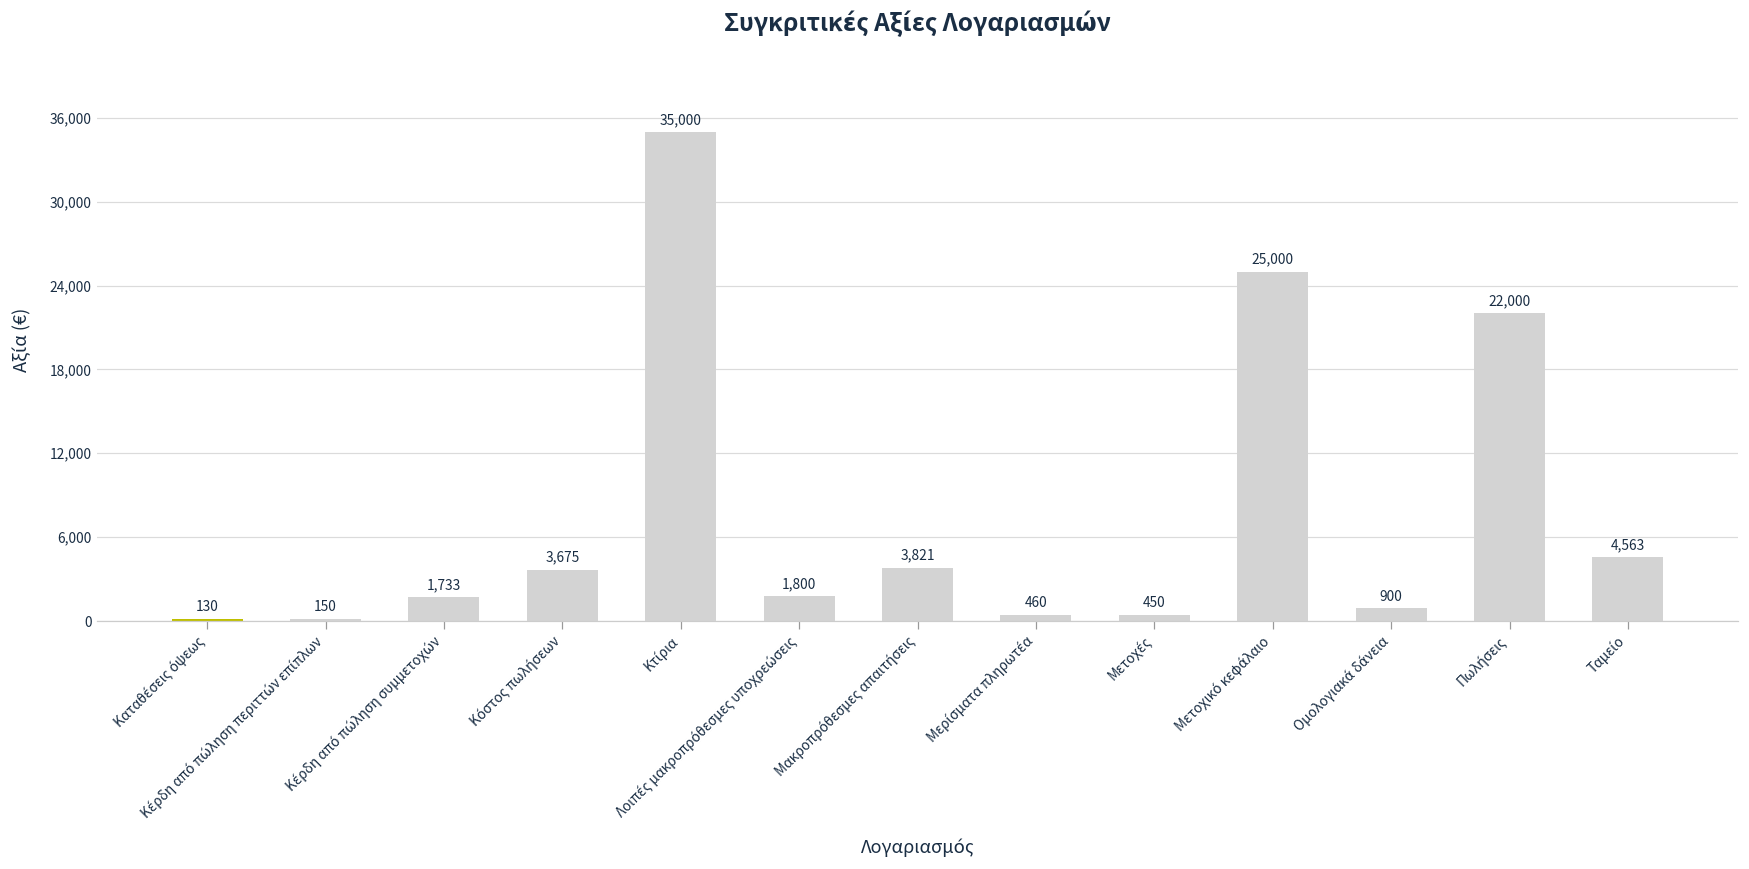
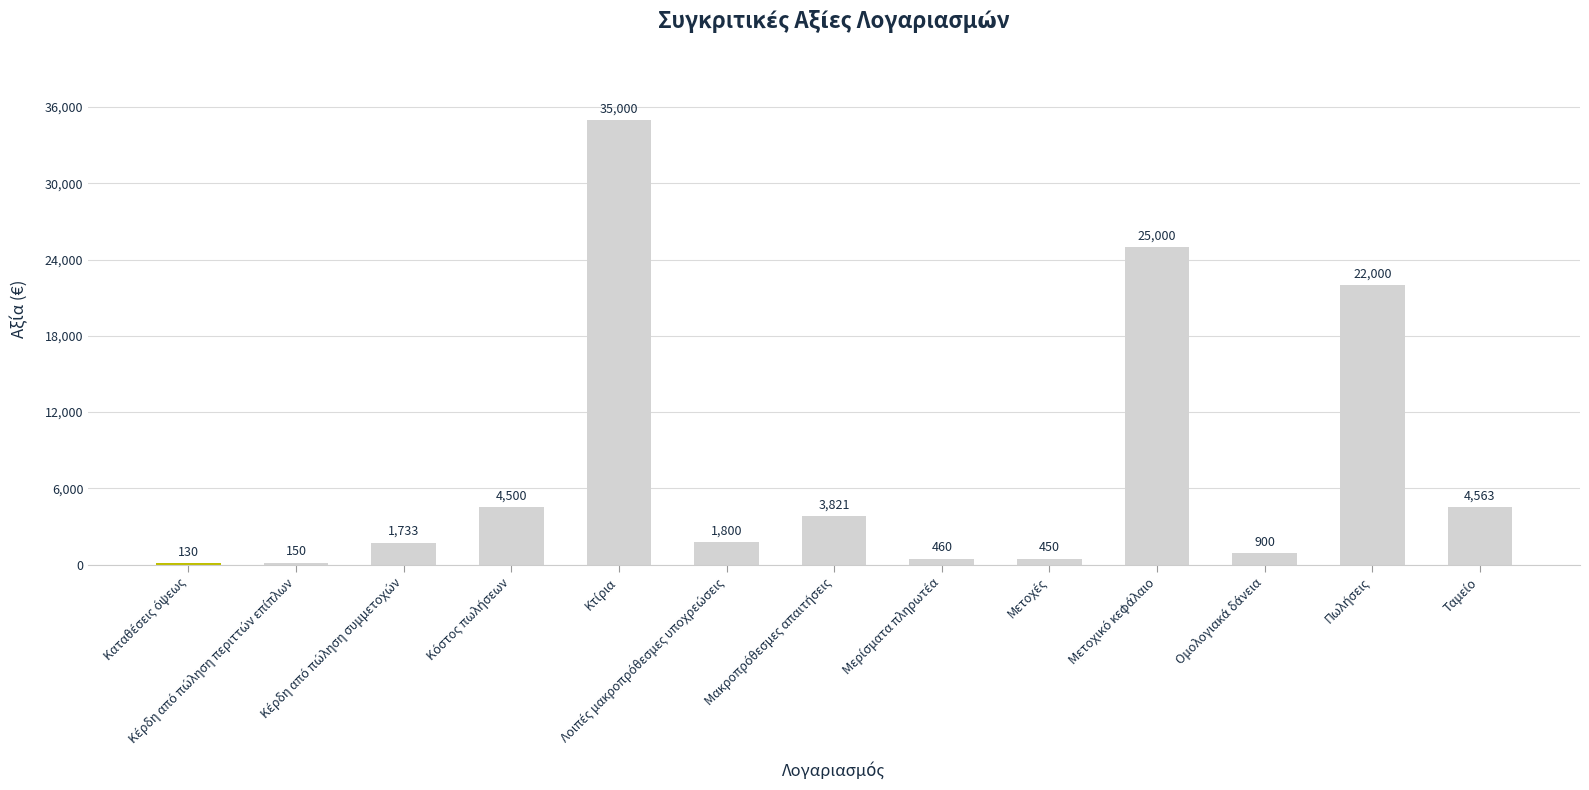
Κόστος πωλήσεων: 3,675 -> 4,500
